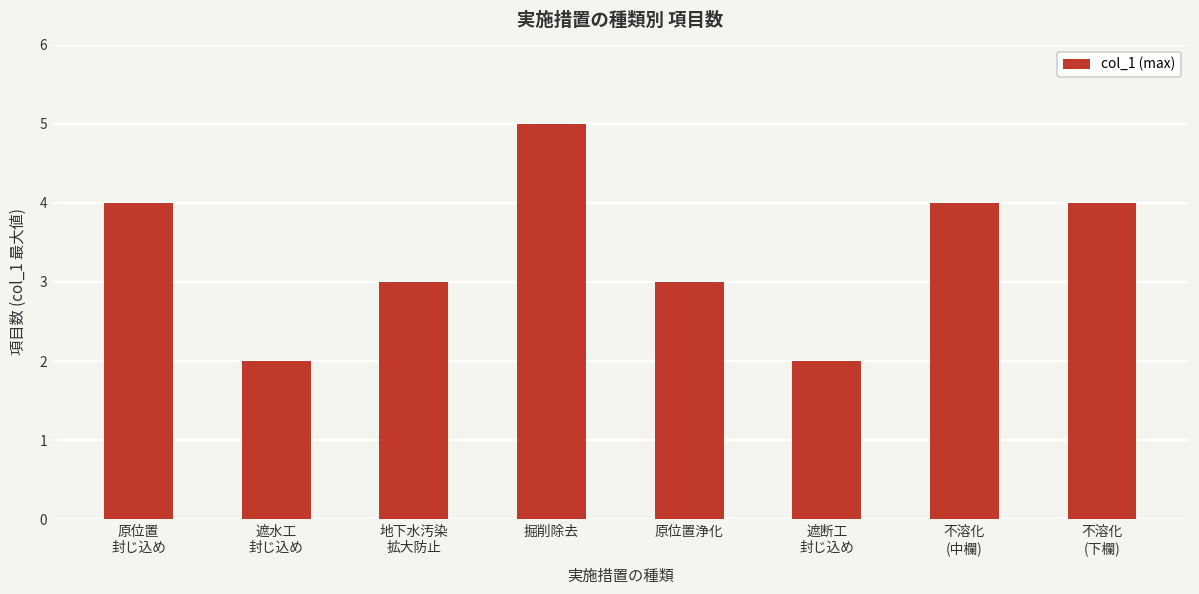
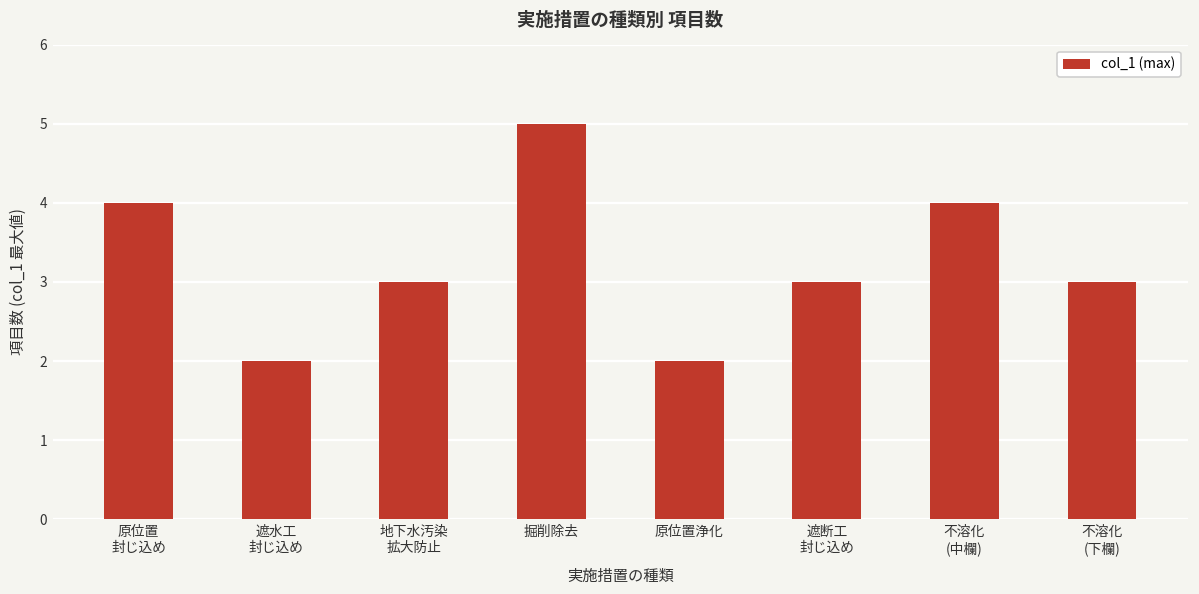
原位置浄化: 3 -> 2
遮断工 封じ込め: 2 -> 3
不溶化 (下欄): 4 -> 3
